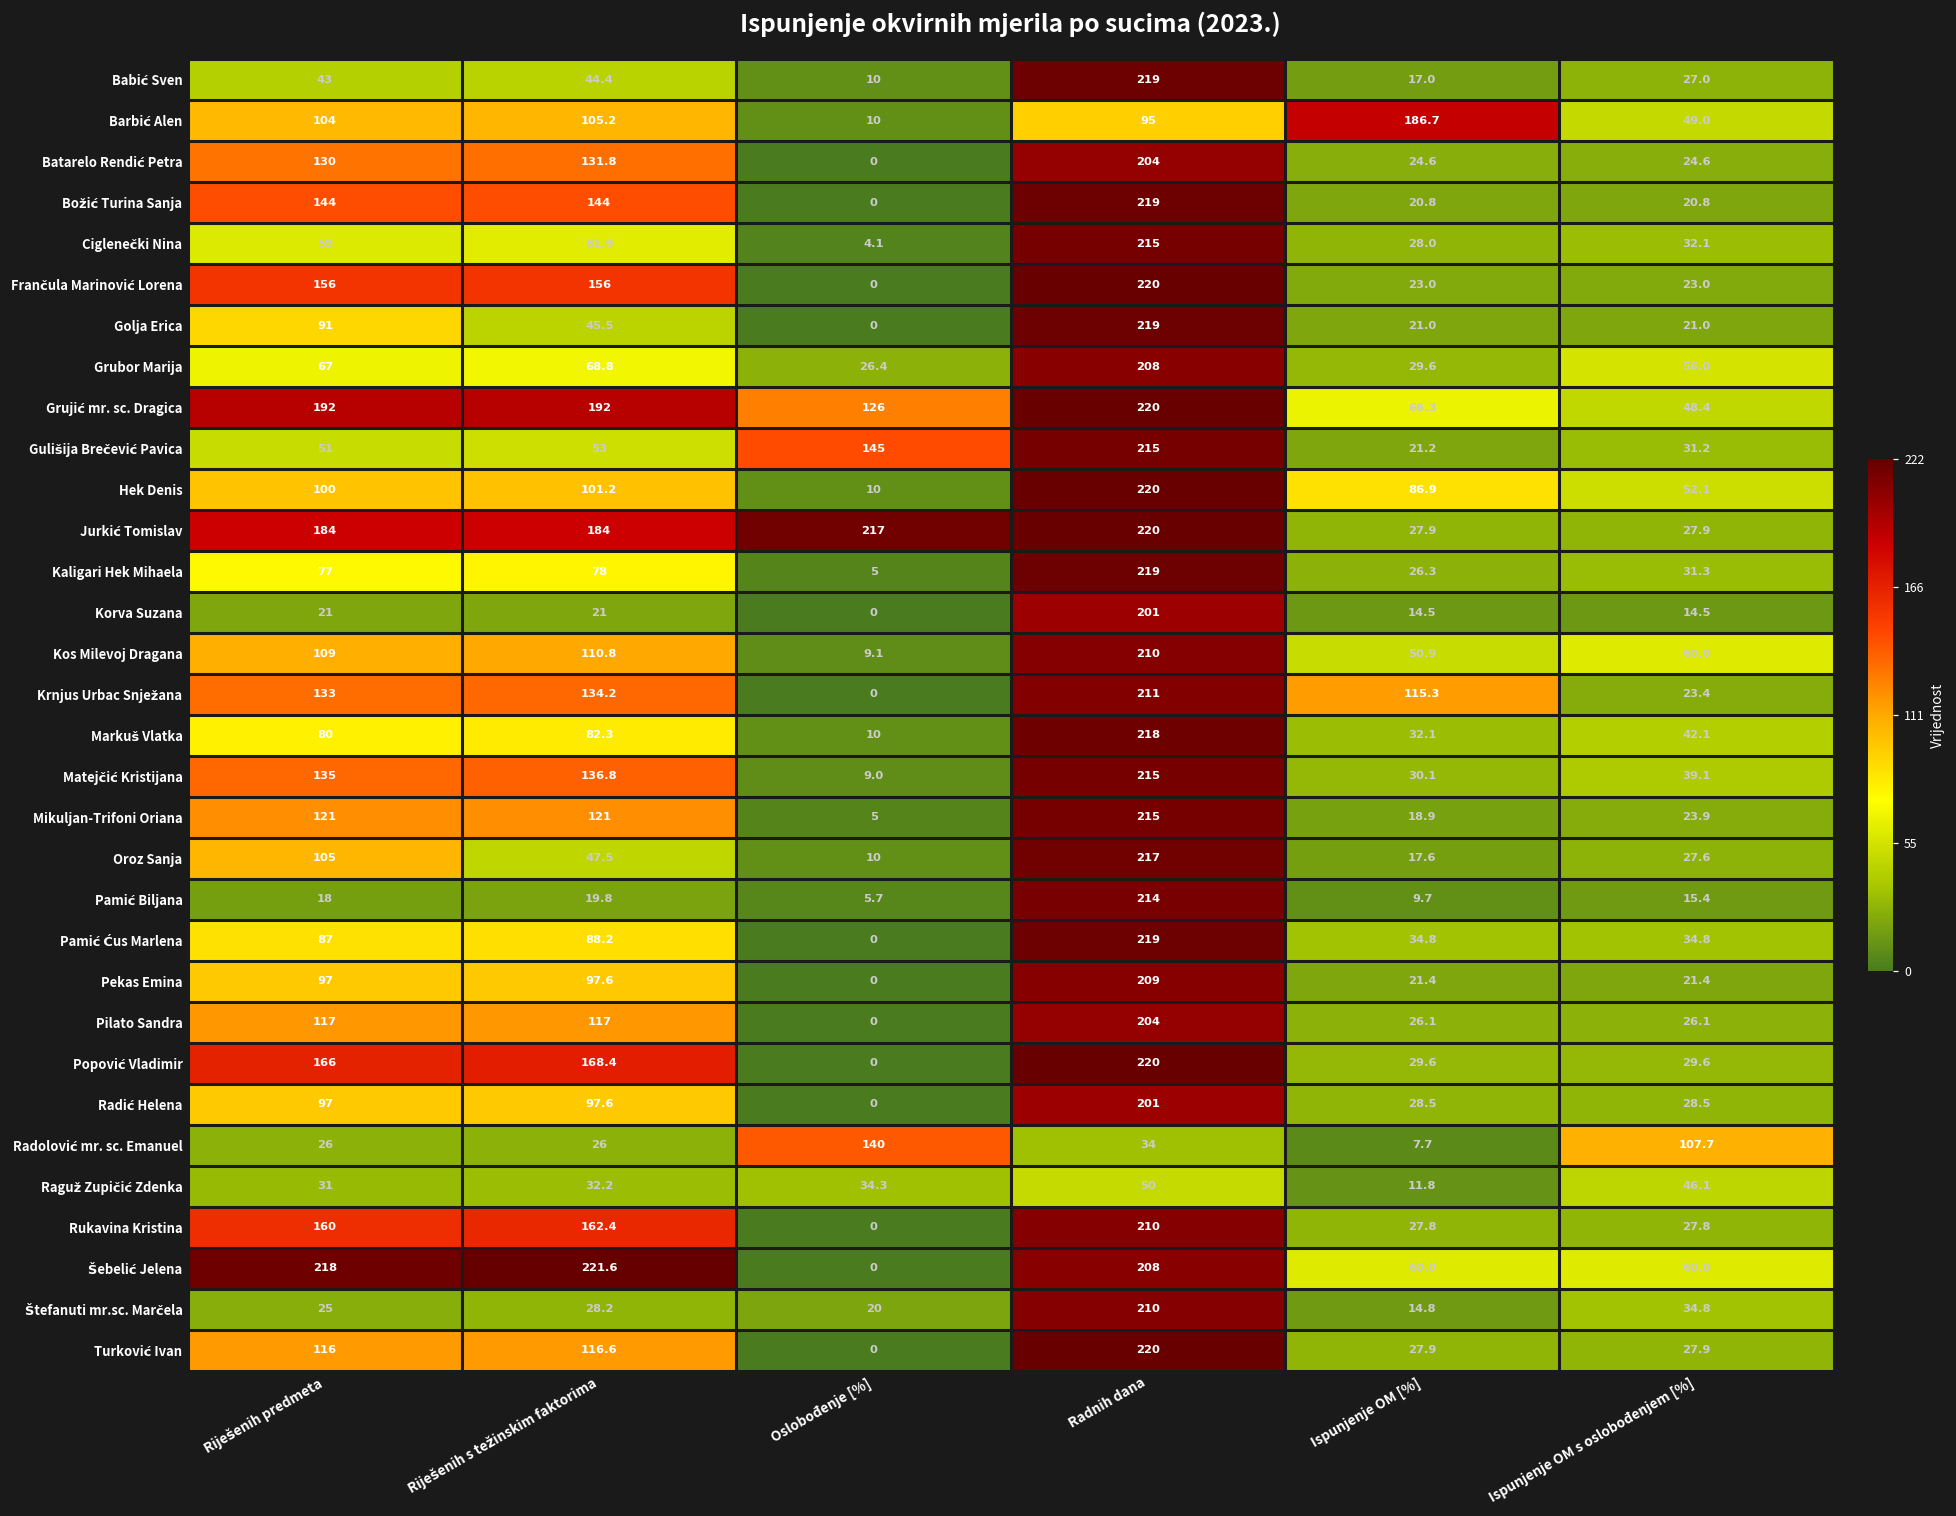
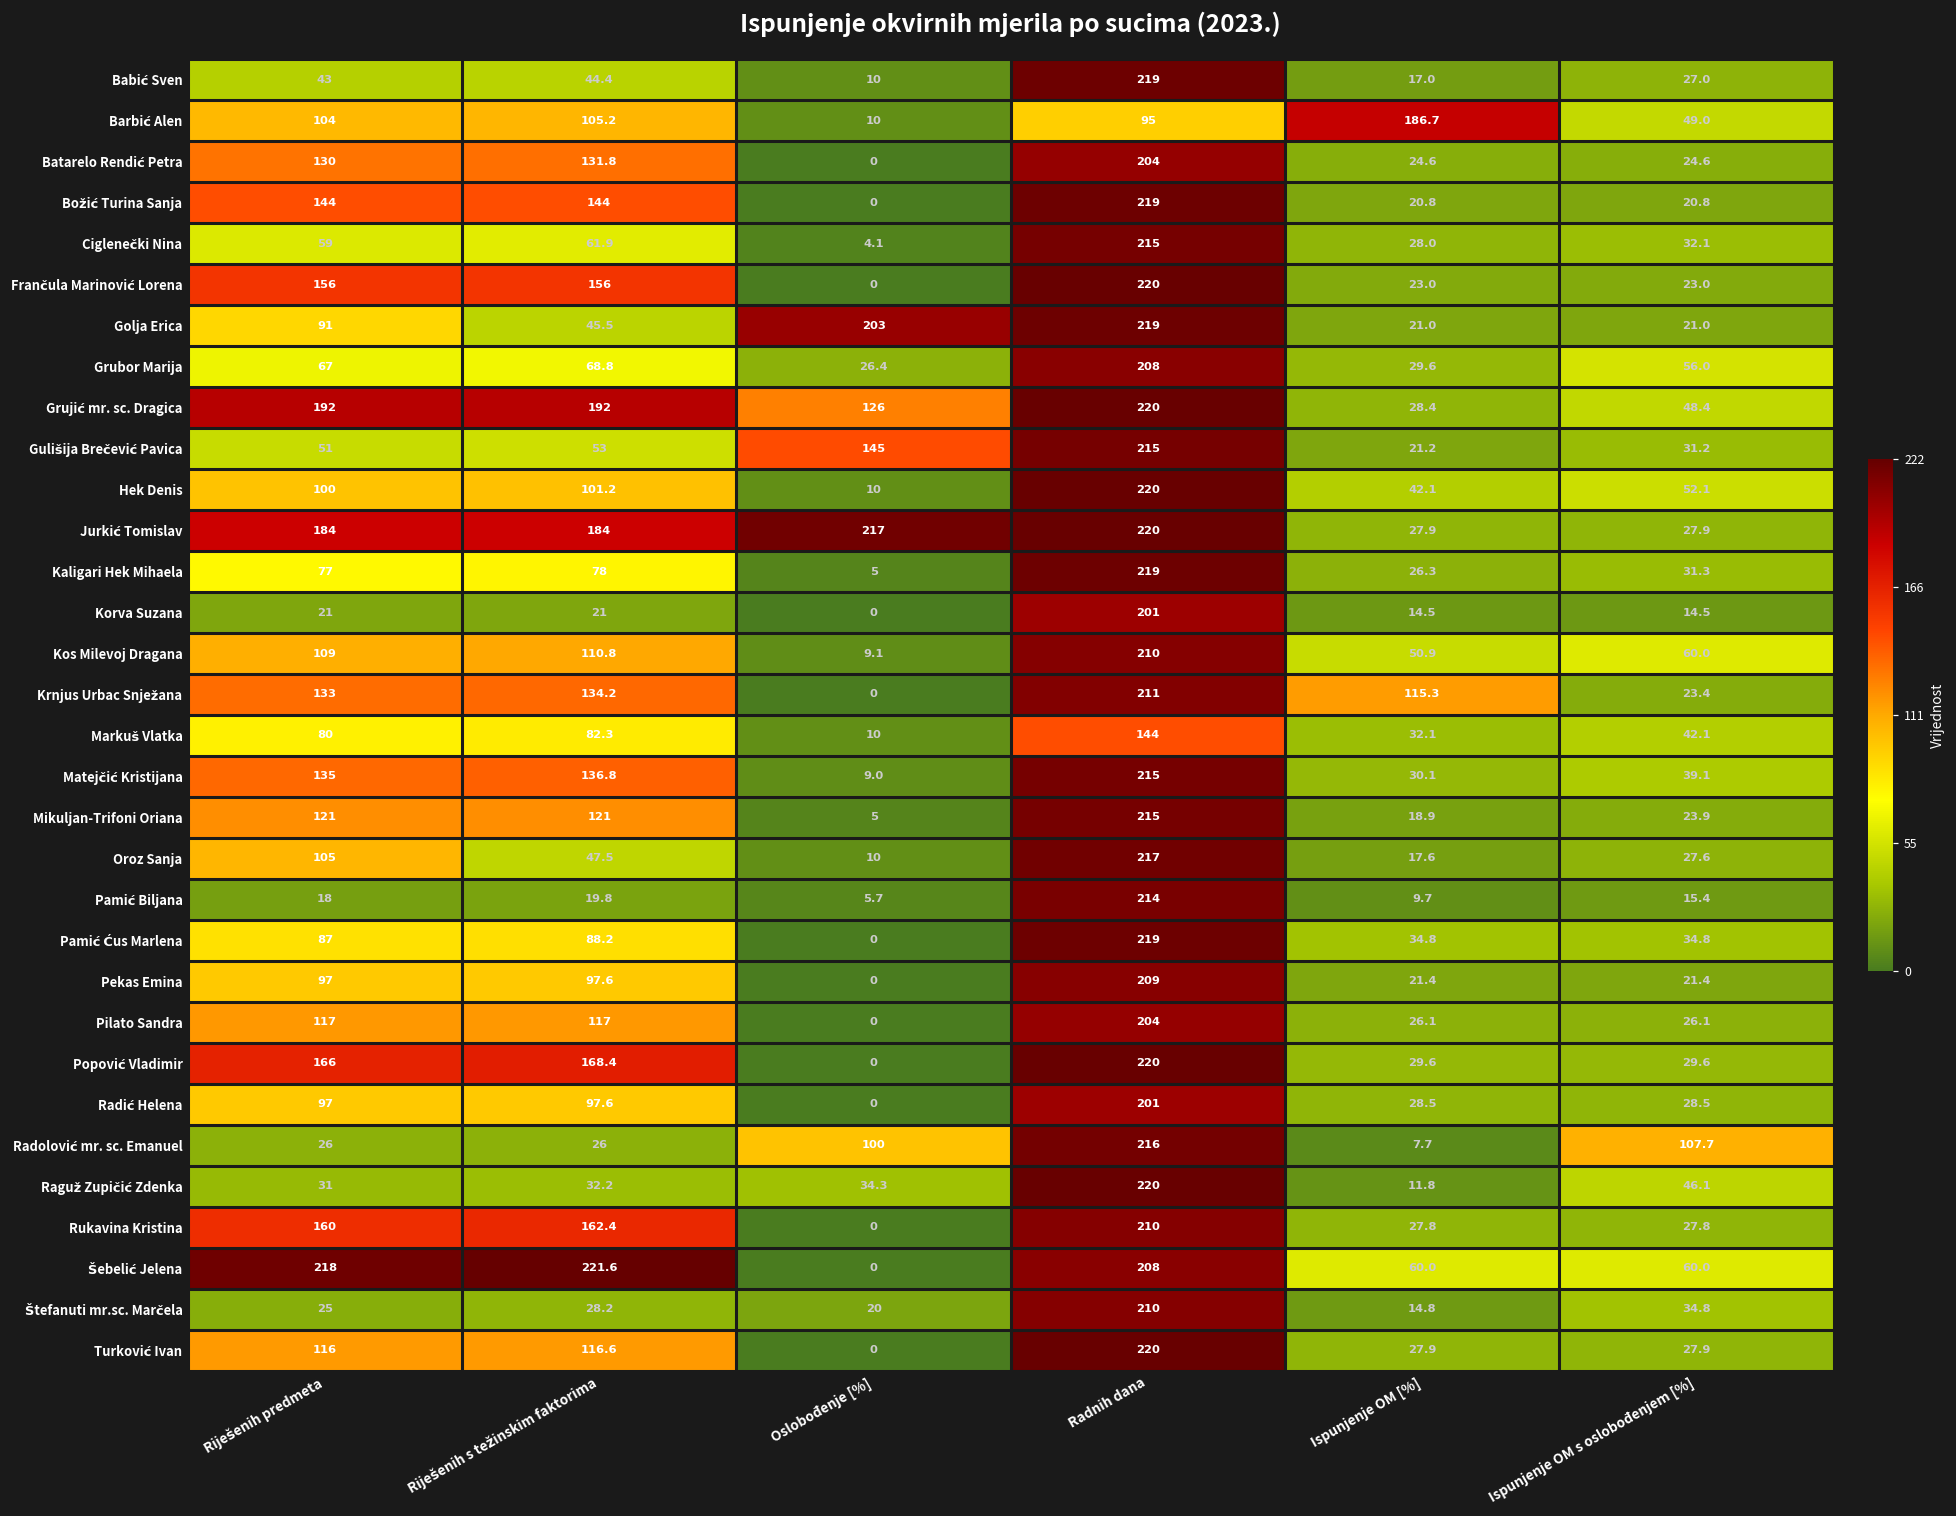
Golja Erica, Oslobođenje [%]: 0 -> 203
Grujić mr. sc. Dragica, Ispunjenje OM [%]: 66.3 -> 28.4
Hek Denis, Ispunjenje OM [%]: 86.9 -> 42.1
Markuš Vlatka, Radnih dana: 218 -> 144
Radolović mr. sc. Emanuel, Oslobođenje [%]: 140 -> 100
Radolović mr. sc. Emanuel, Radnih dana: 34 -> 216
Raguž Zupičić Zdenka, Radnih dana: 50 -> 220
